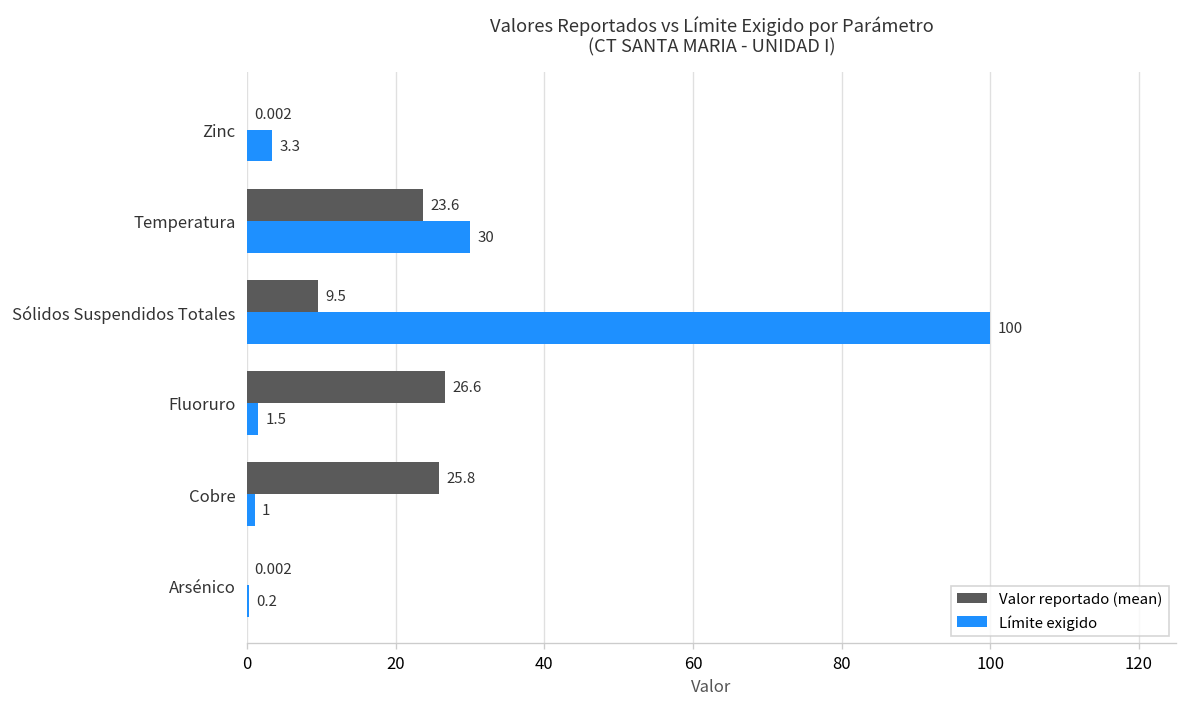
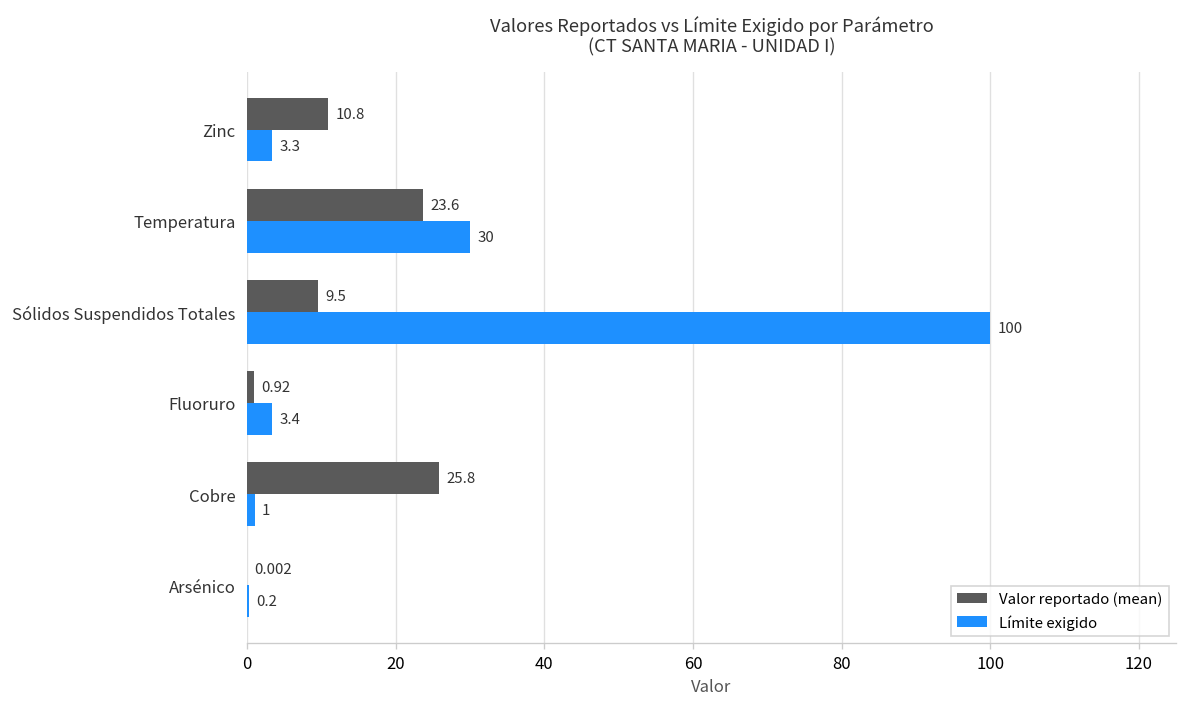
Valor reportado (mean), Zinc: 0.002 -> 10.8
Valor reportado (mean), Fluoruro: 26.6 -> 0.92
Límite exigido, Fluoruro: 1.5 -> 3.4
